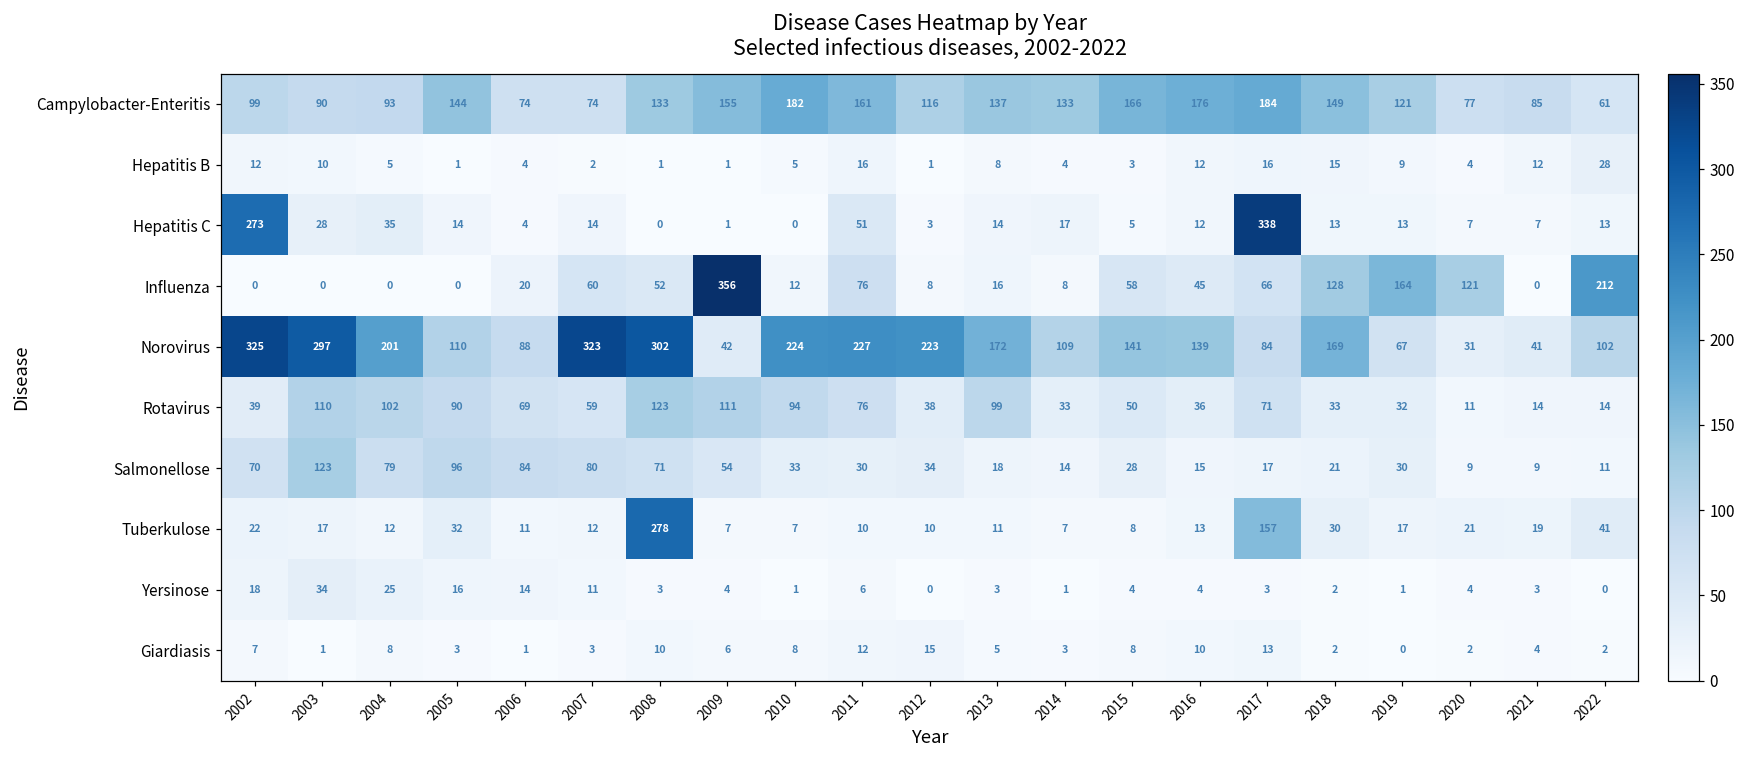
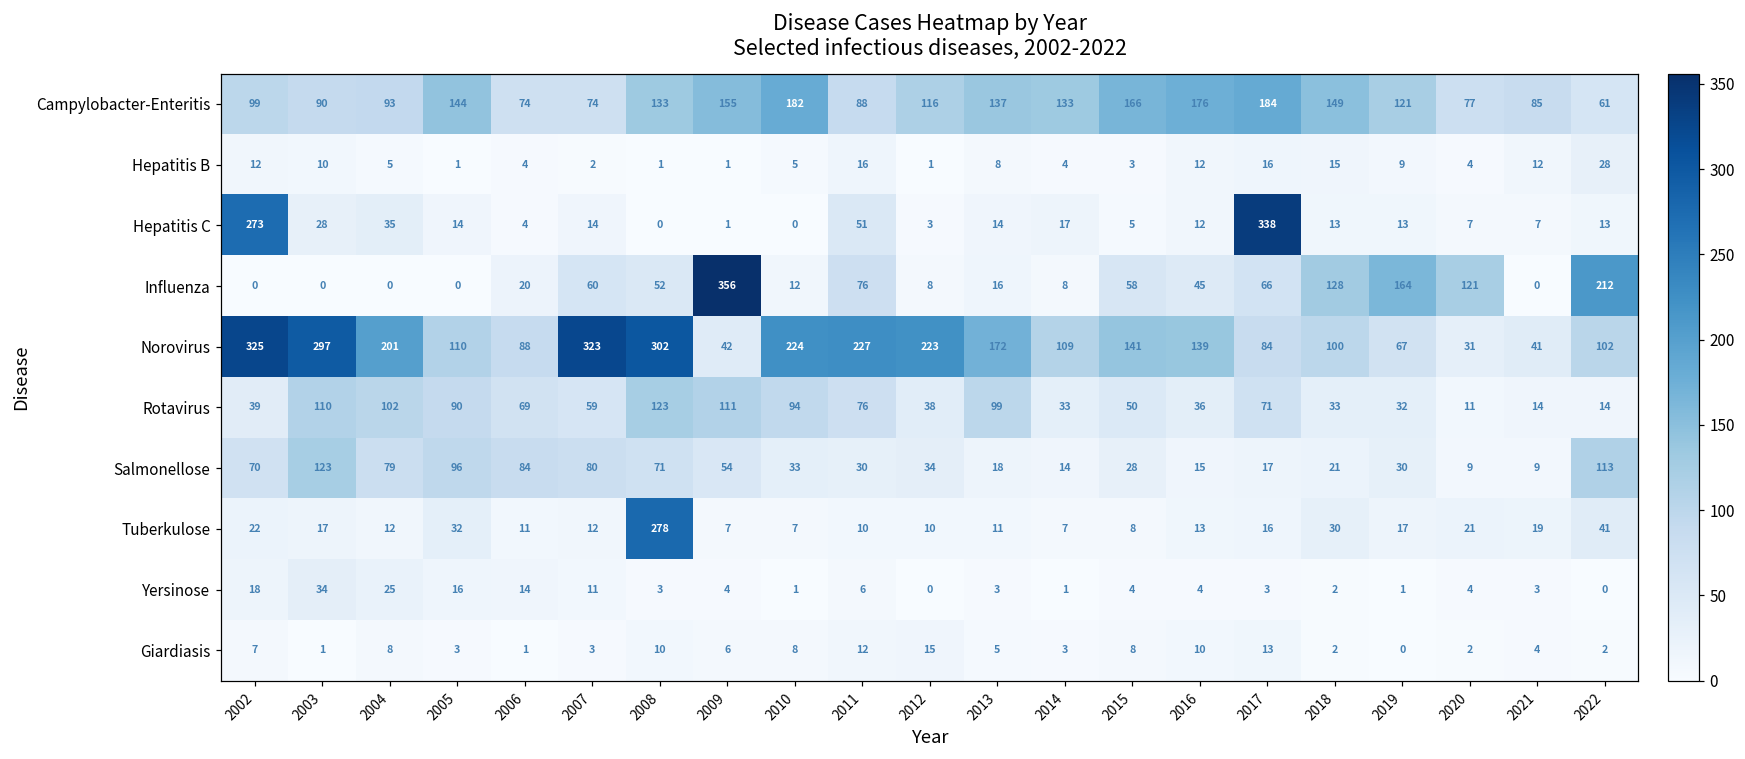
Campylobacter-Enteritis, 2011: 161 -> 88
Norovirus, 2018: 169 -> 100
Salmonellose, 2022: 11 -> 113
Tuberkulose, 2017: 157 -> 16
